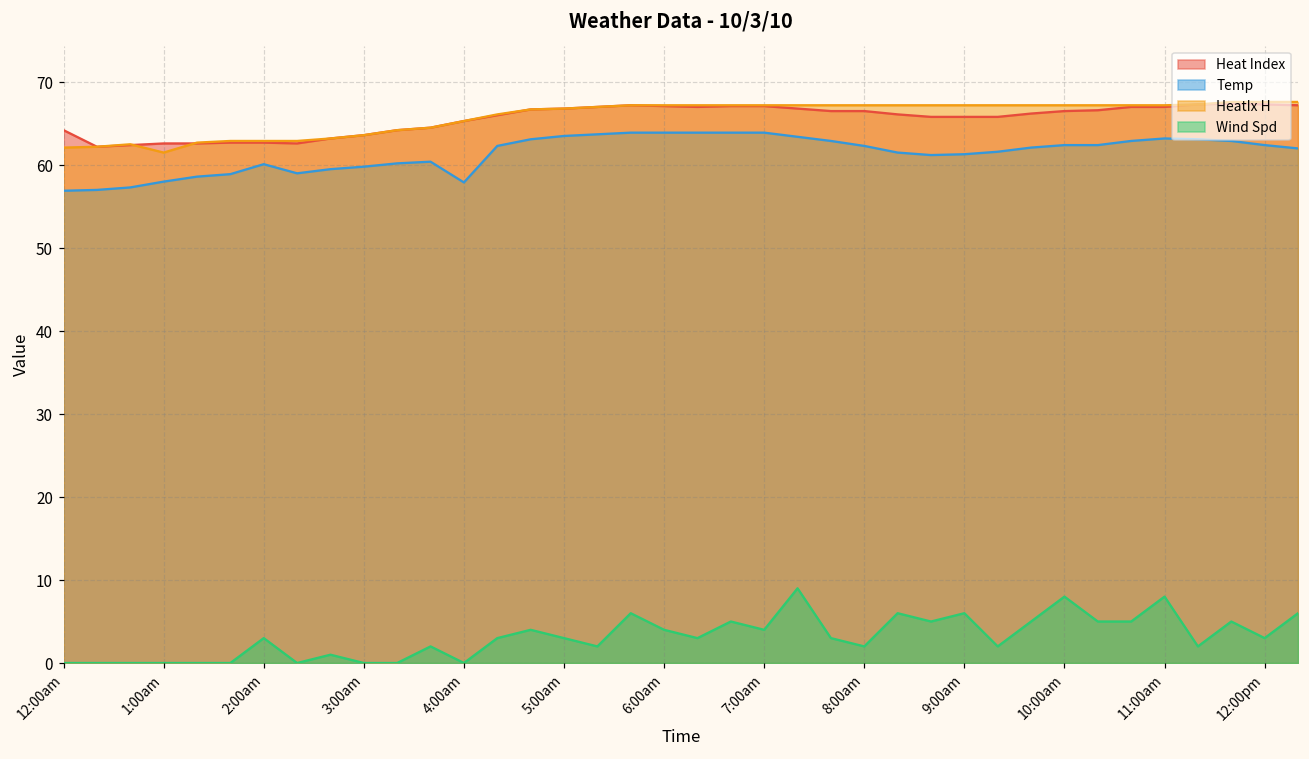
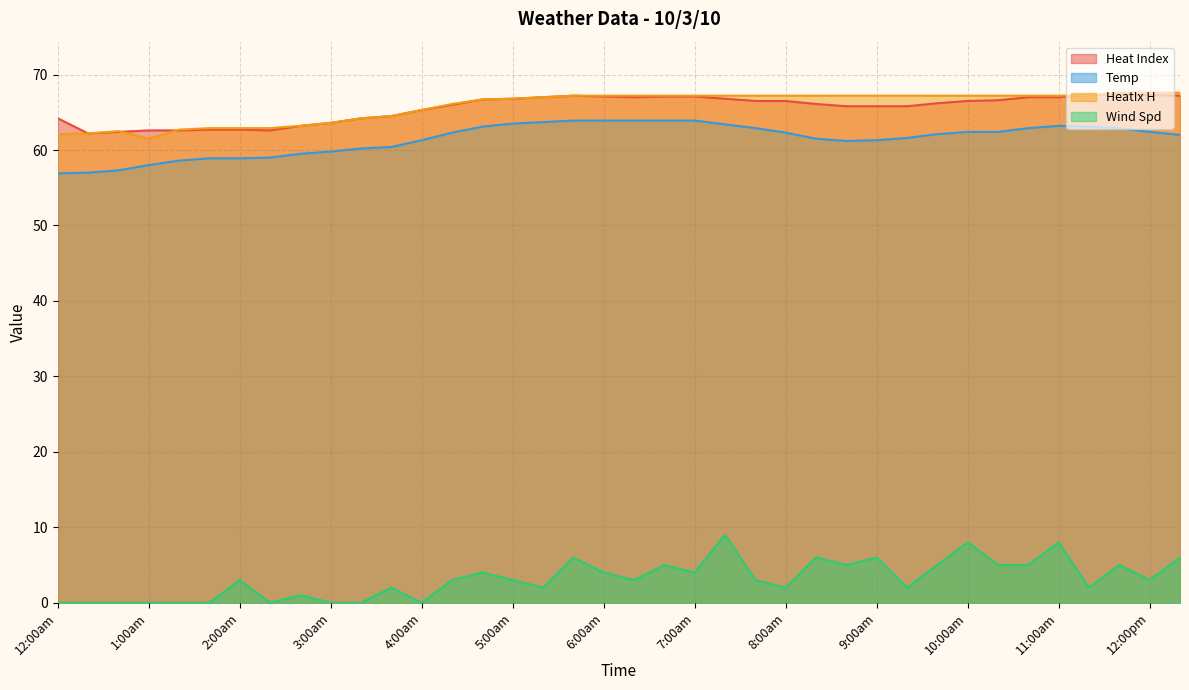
Temp, 2:00am: 60 -> 59
Temp, 4:00am: 58 -> 61
